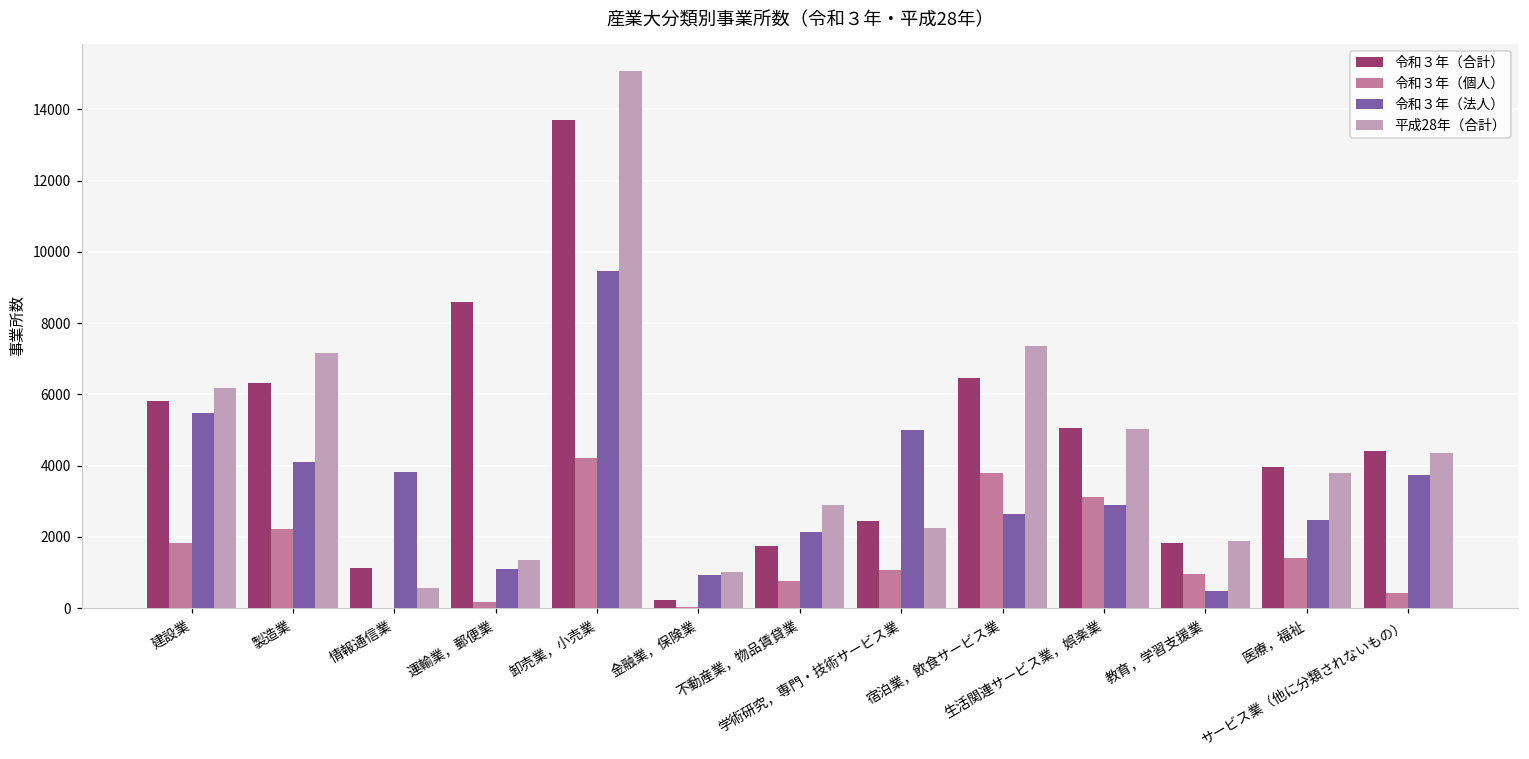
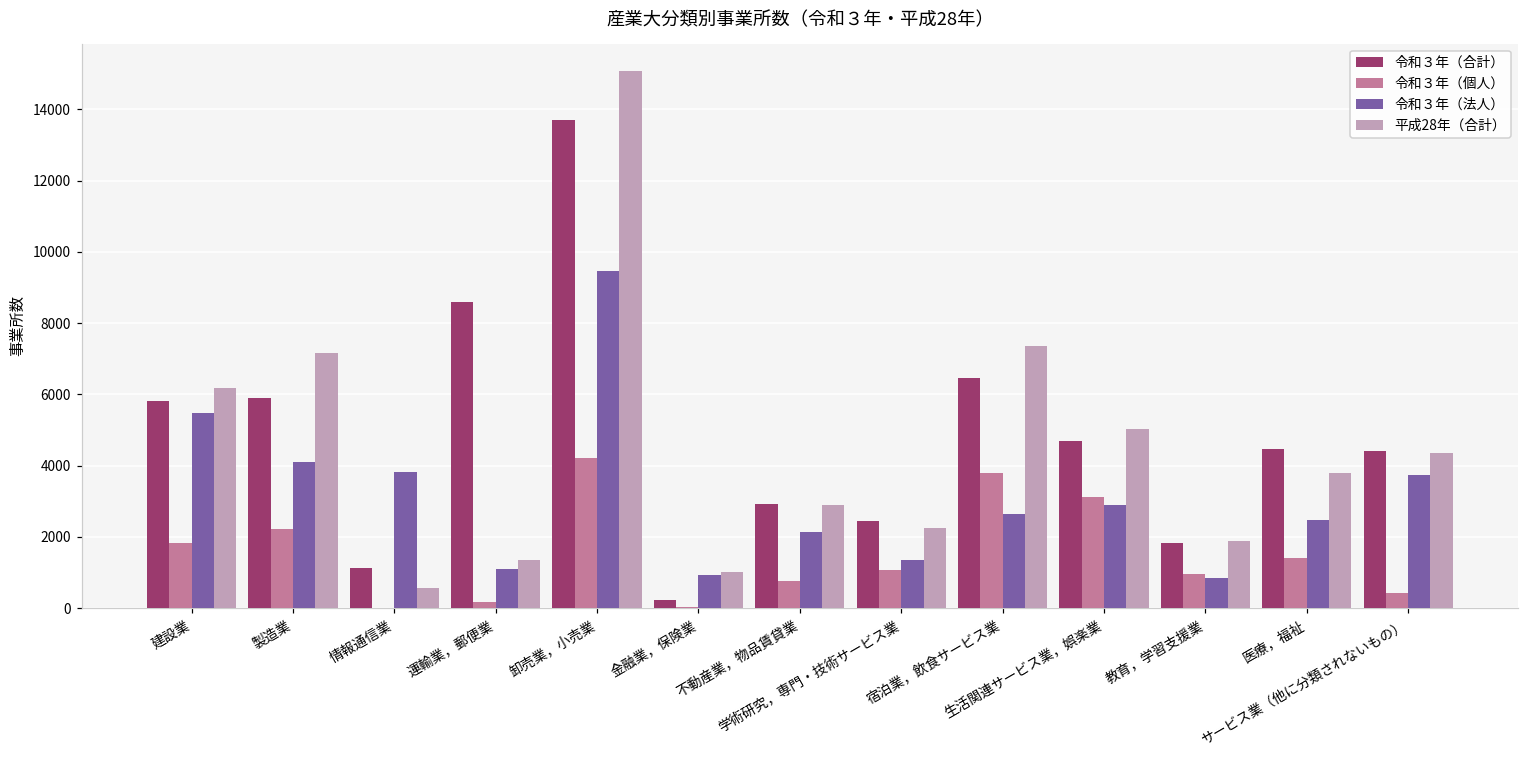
令和３年（合計）, 製造業: 6300 -> 5900
令和３年（合計）, 不動産業，物品賃貸業: 1800 -> 2900
令和３年（法人）, 学術研究，専門・技術サービス業: 5000 -> 1400
令和３年（合計）, 生活関連サービス業，娯楽業: 5100 -> 4700
令和３年（法人）, 教育，学習支援業: 500 -> 800
令和３年（合計）, 医療，福祉: 4000 -> 4500
